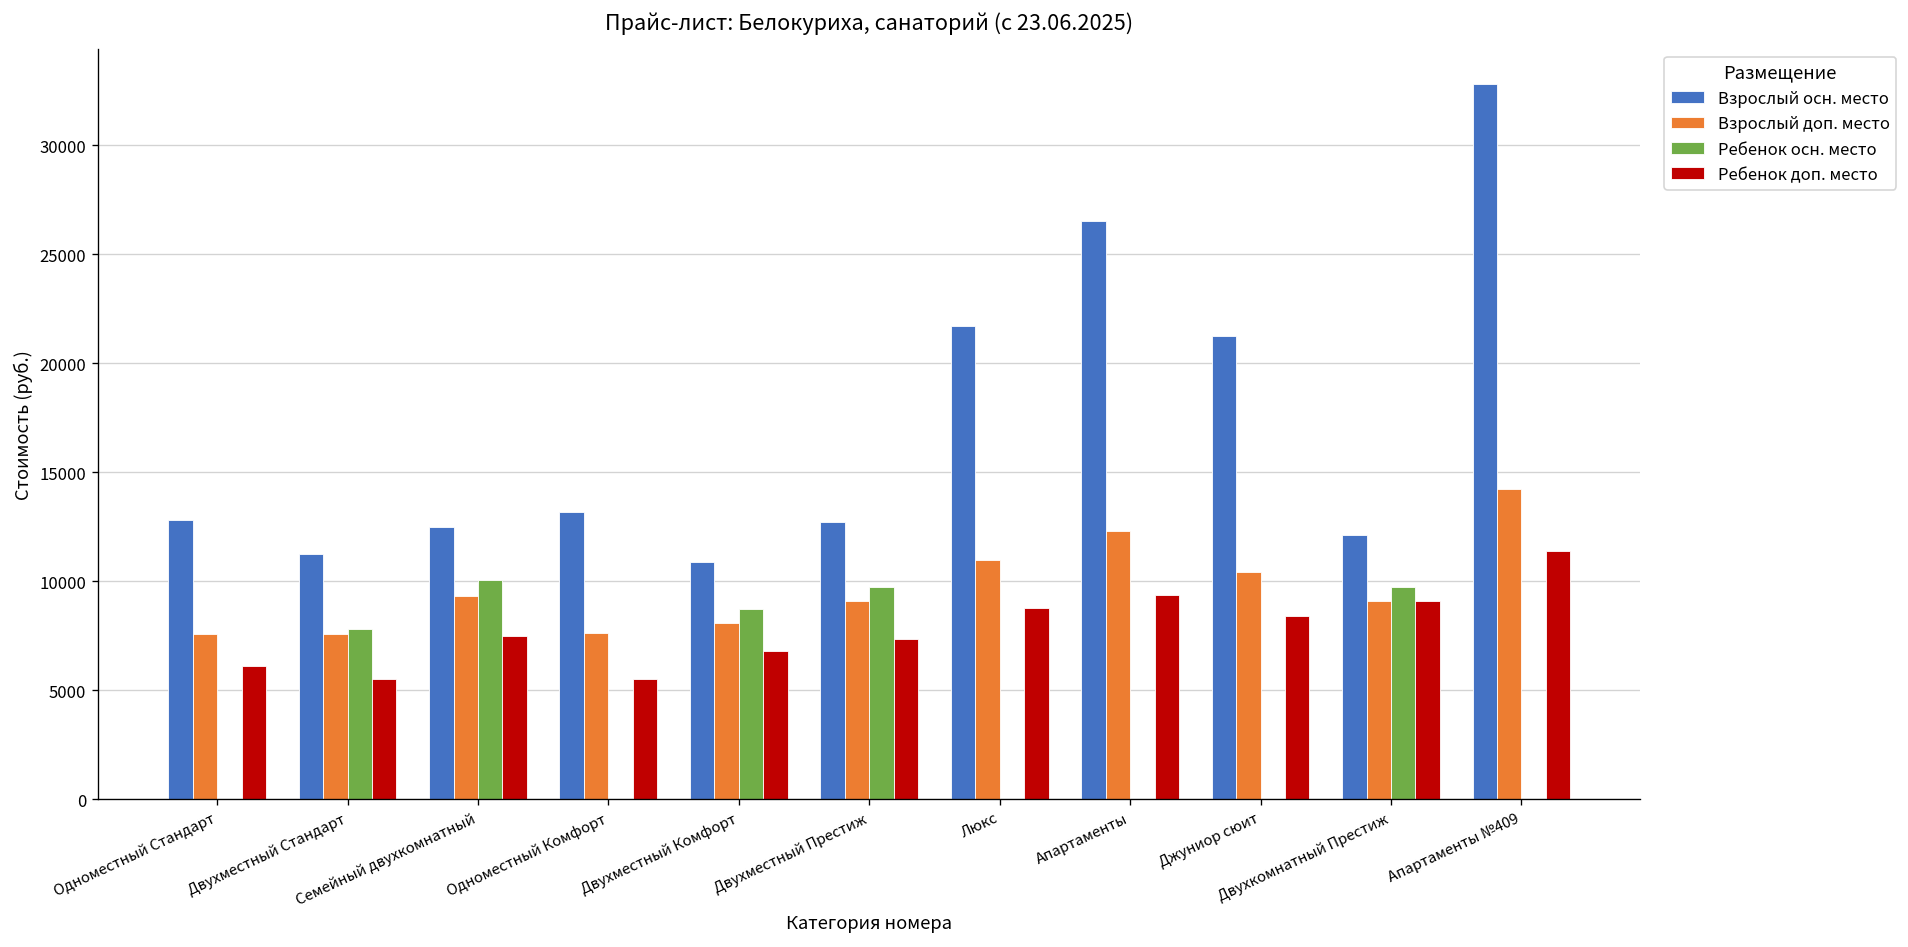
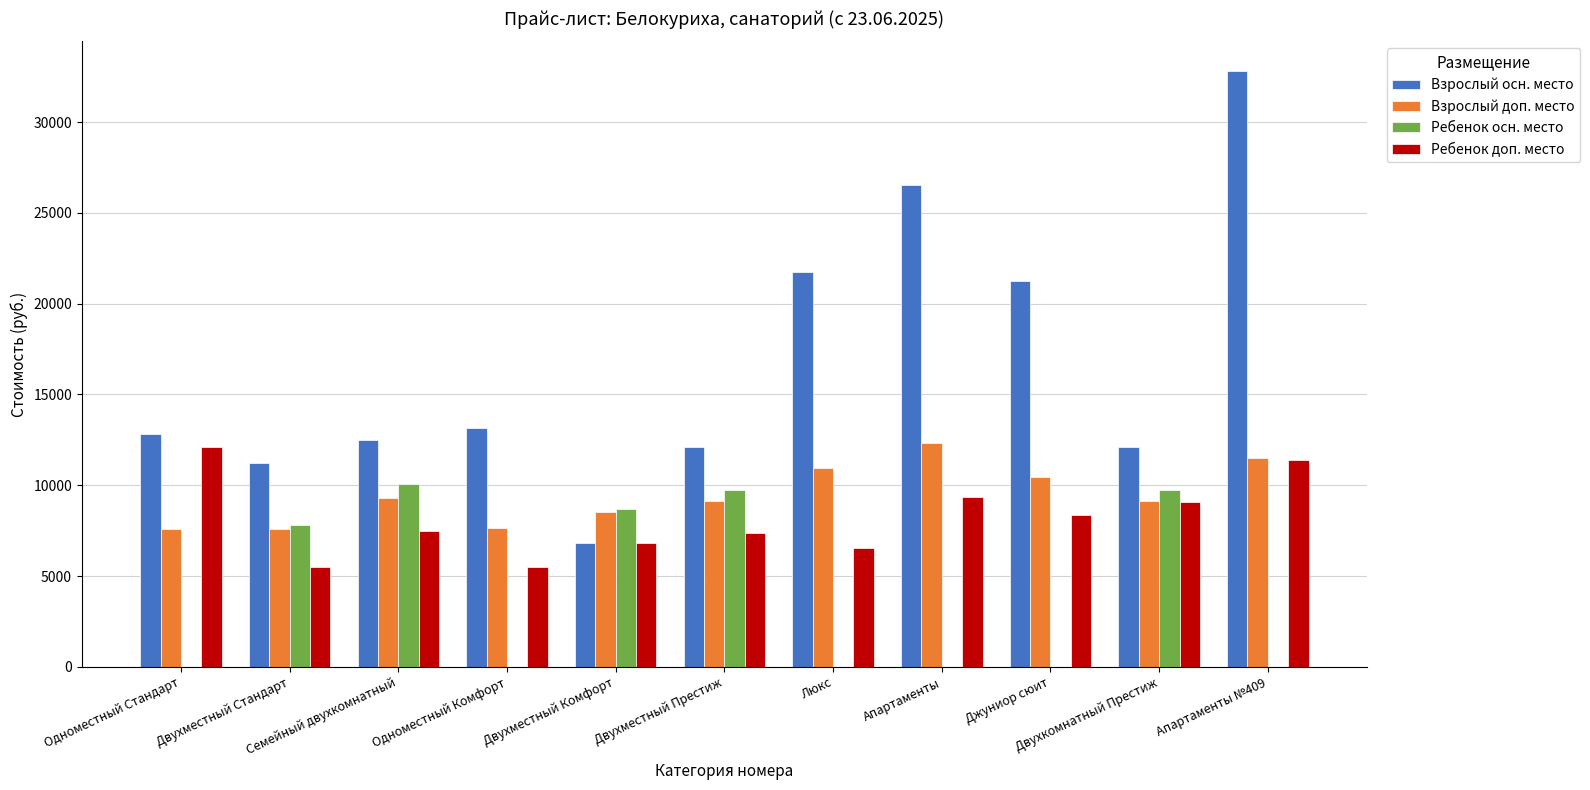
Ребенок доп. место, Одноместный Стандарт: 6100 -> 12100
Взрослый осн. место, Двухместный Комфорт: 10900 -> 6800
Взрослый доп. место, Двухместный Комфорт: 8100 -> 8600
Взрослый осн. место, Двухместный Престиж: 12700 -> 12100
Ребенок доп. место, Люкс: 8800 -> 6600
Взрослый доп. место, Апартаменты №409: 14200 -> 11500
